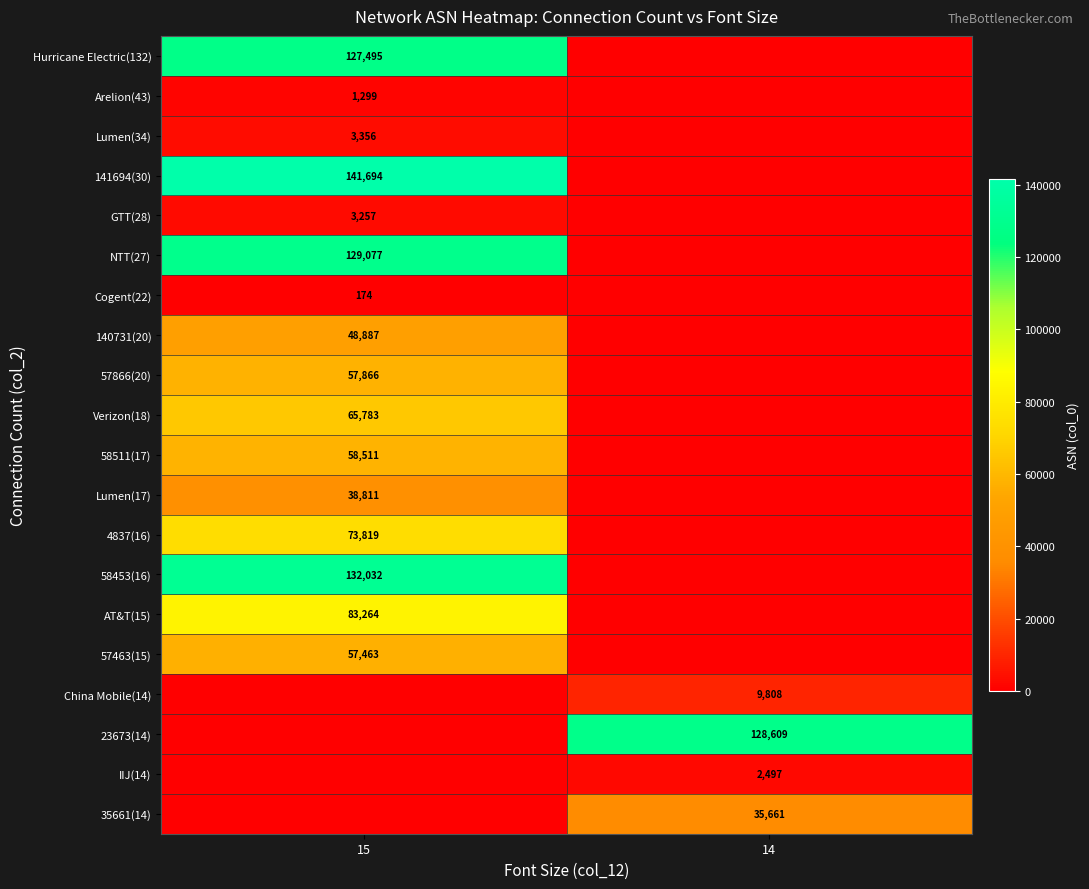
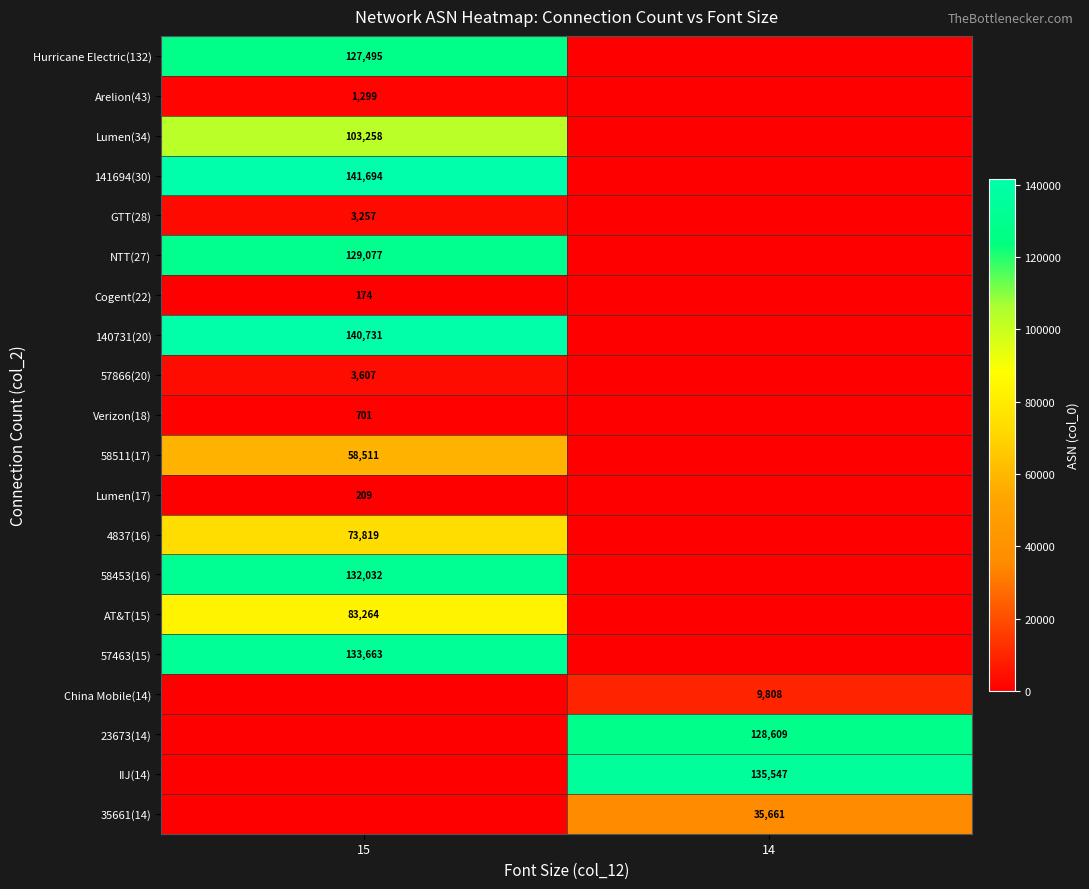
Lumen(34), 15: 3,356 -> 103,258
140731(20), 15: 48,887 -> 140,731
57866(20), 15: 57,866 -> 3,607
Verizon(18), 15: 65,783 -> 701
Lumen(17), 15: 38,811 -> 209
57463(15), 15: 57,463 -> 133,663
IIJ(14), 14: 2,497 -> 135,547
